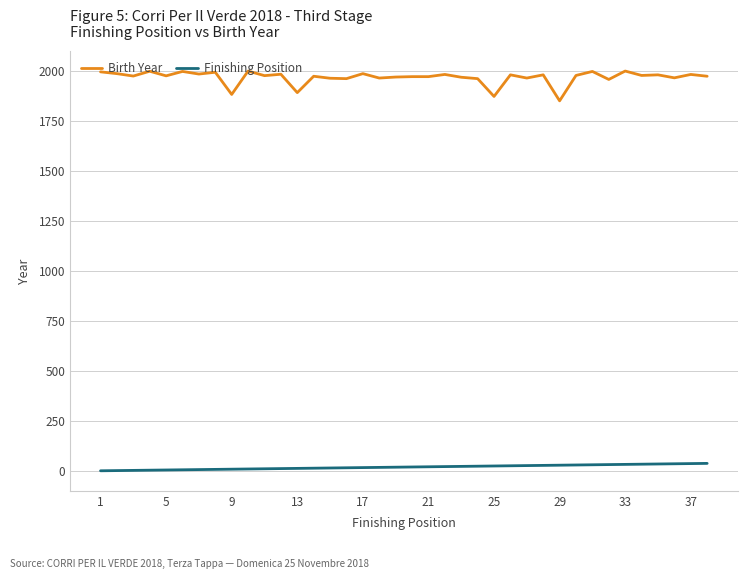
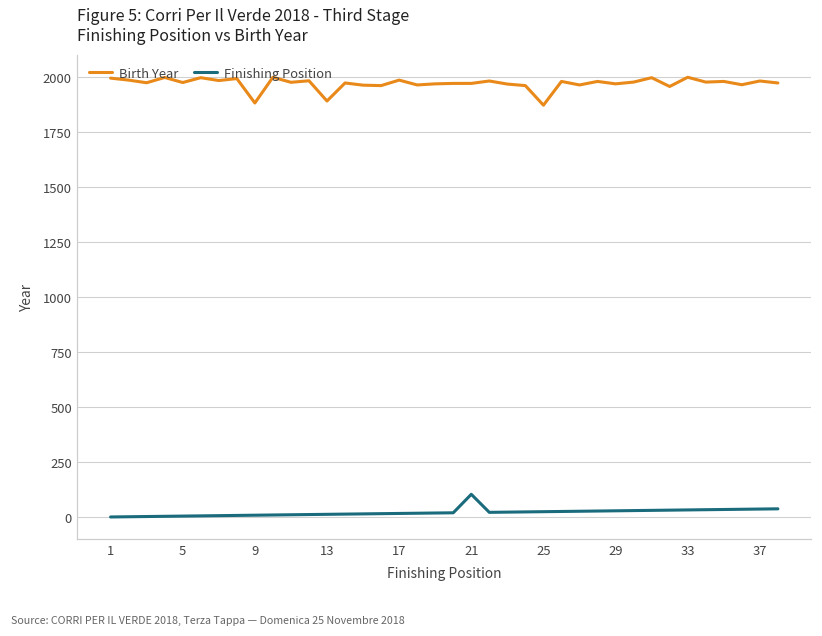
Finishing Position, 21: 20 -> 100
Birth Year, 29: 1850 -> 1970
